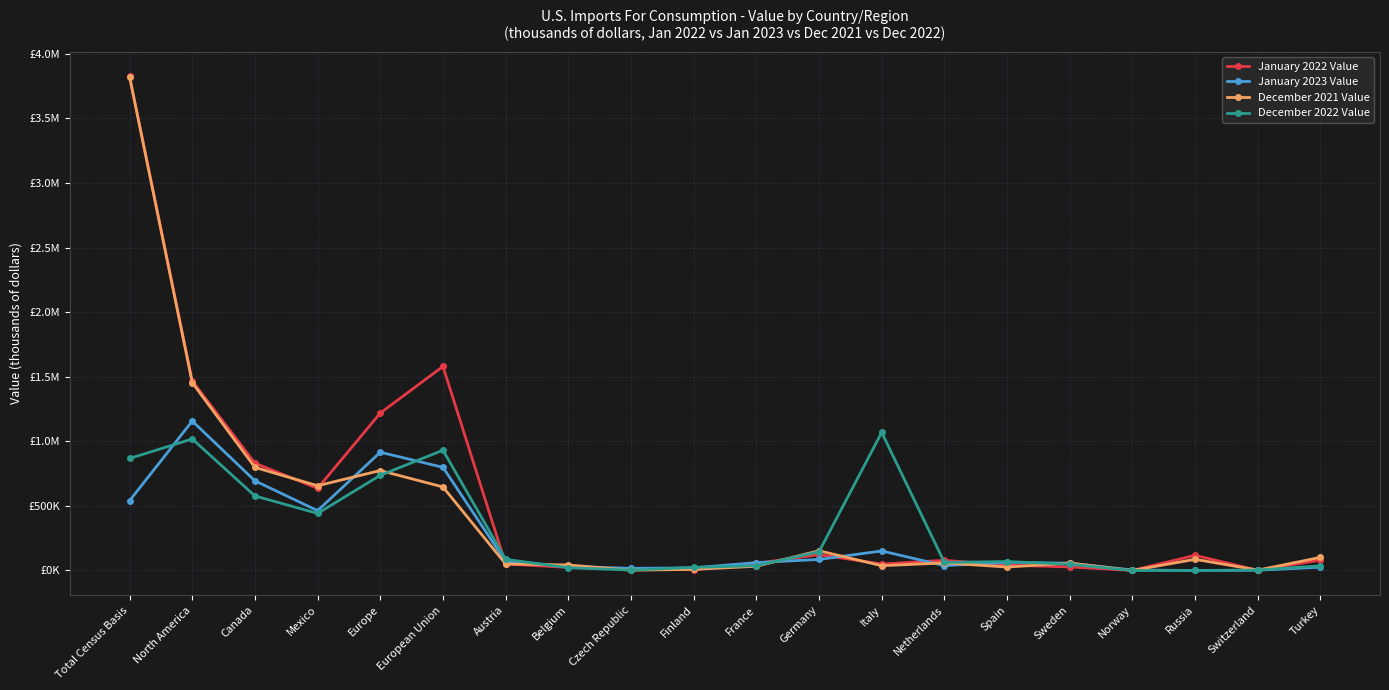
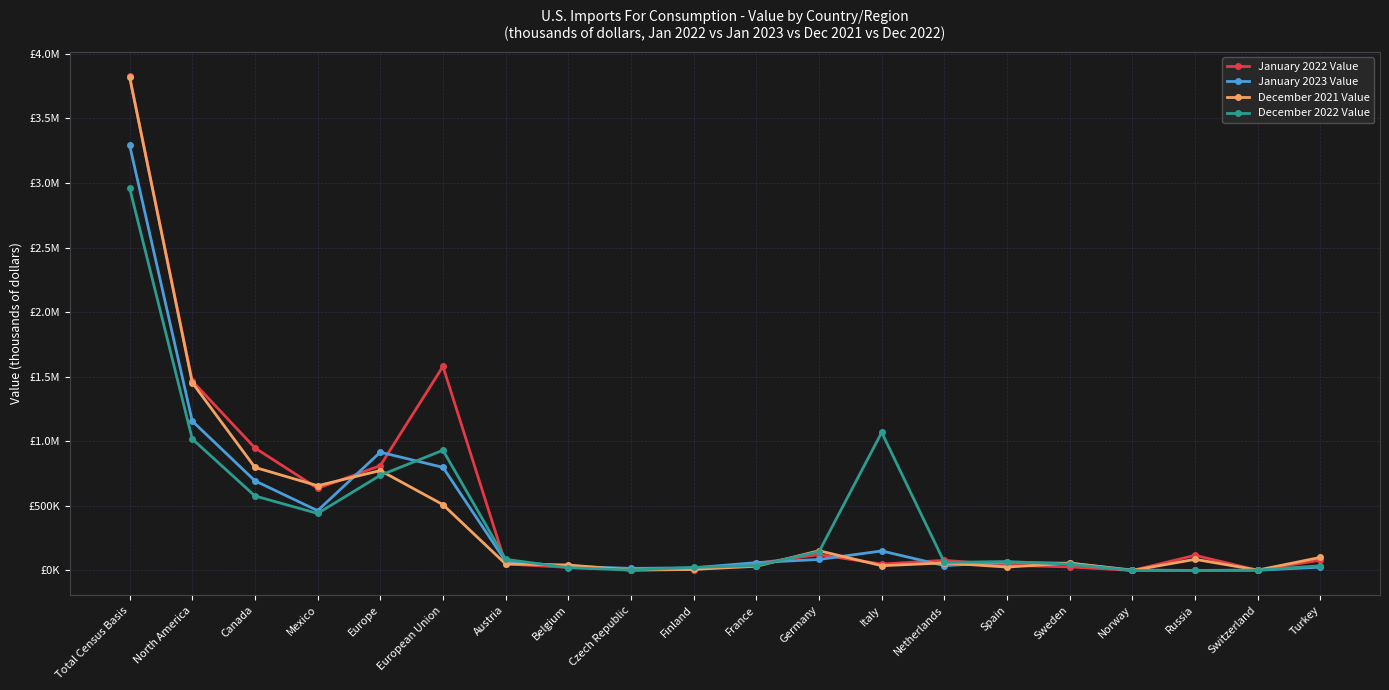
January 2023 Value, Total Census Basis: £540000 -> £3290000
December 2022 Value, Total Census Basis: £870000 -> £2960000
January 2022 Value, Canada: £830000 -> £950000
January 2022 Value, Europe: £1220000 -> £810000
December 2021 Value, European Union: £650000 -> £510000
